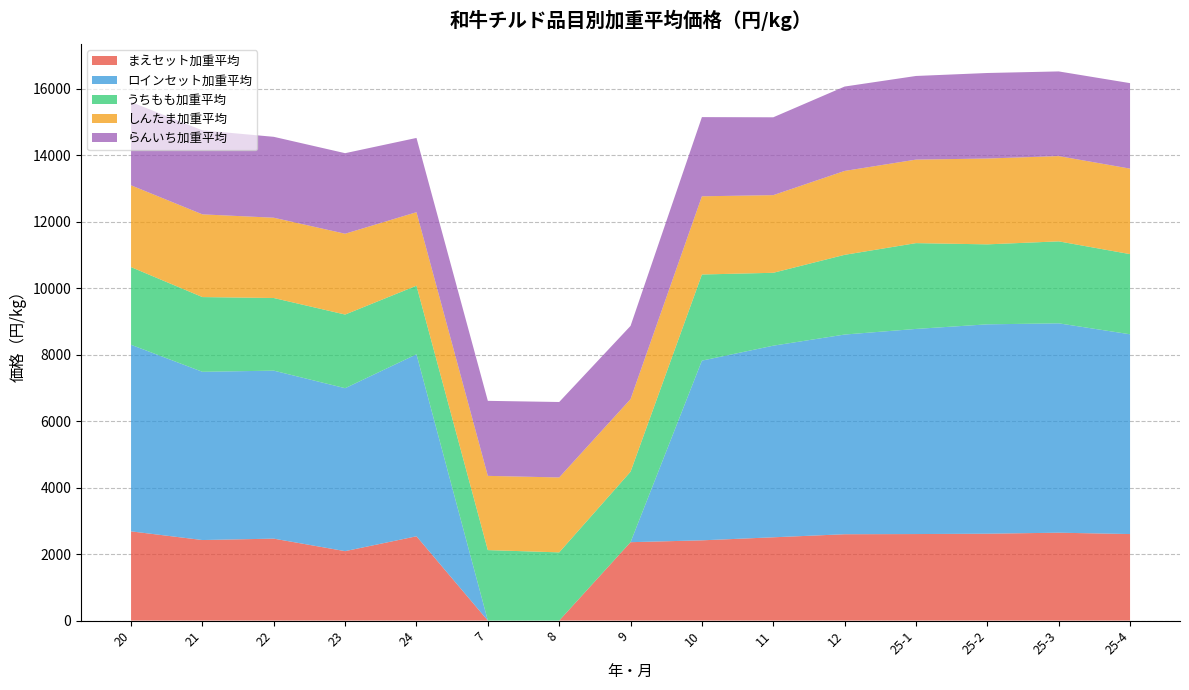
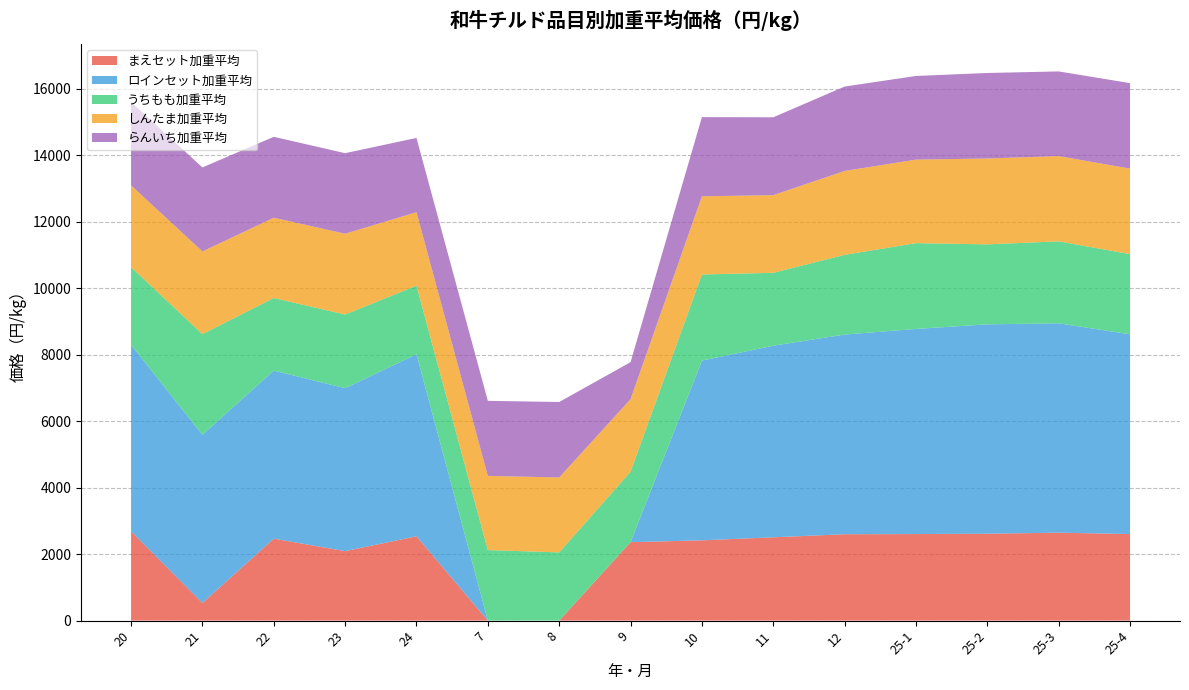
まえセット加重平均, 21: 2400 -> 500
うちもも加重平均, 21: 2200 -> 3000
らんいち加重平均, 9: 2200 -> 1100
